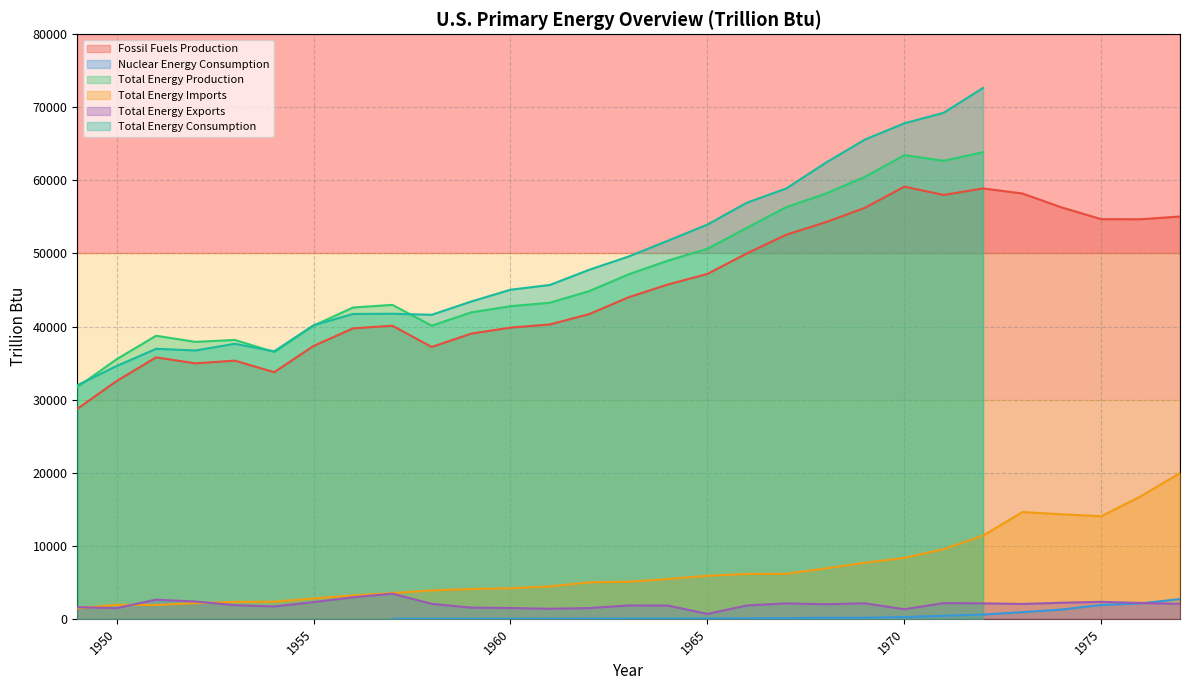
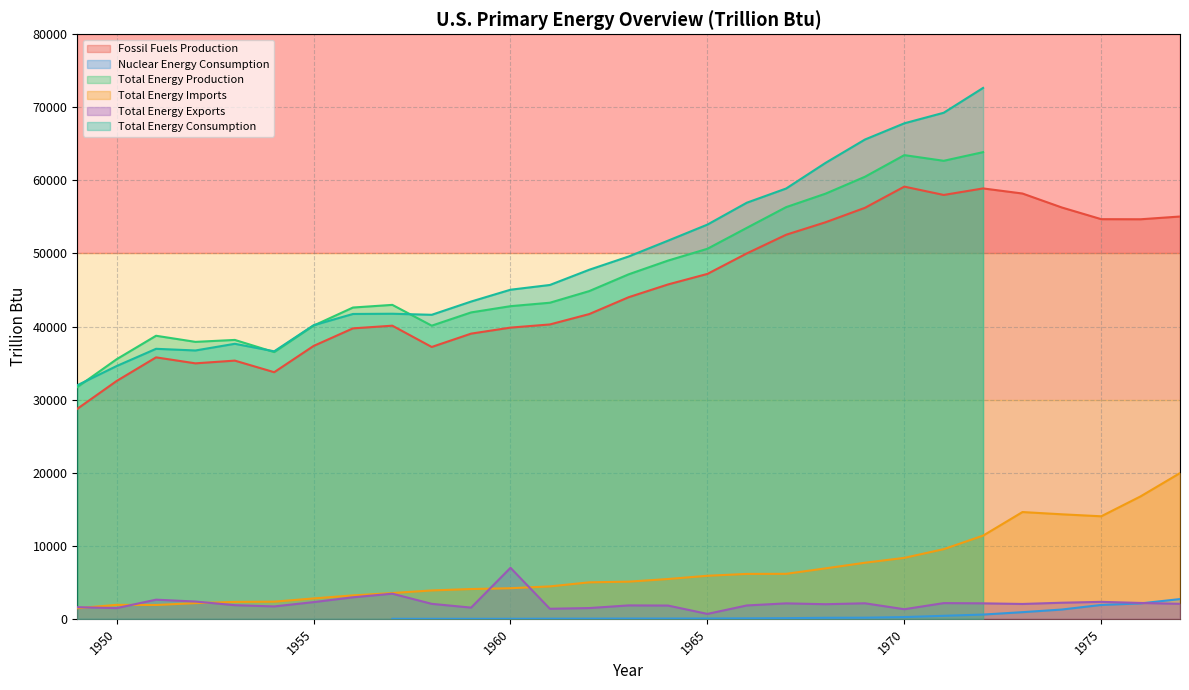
Total Energy Exports, 1960: 1000 -> 7000
